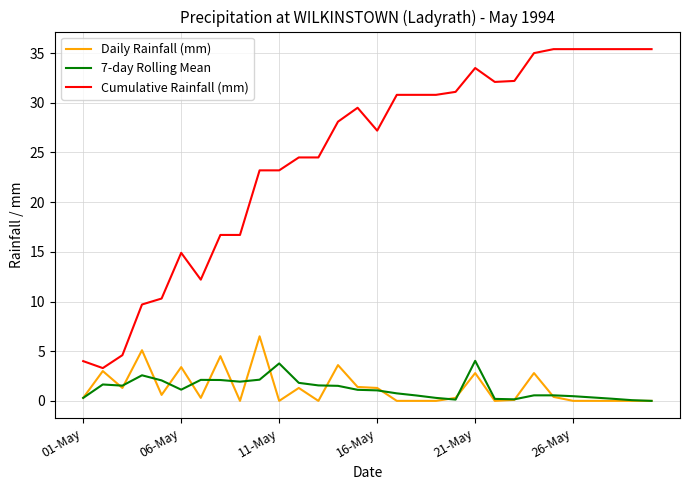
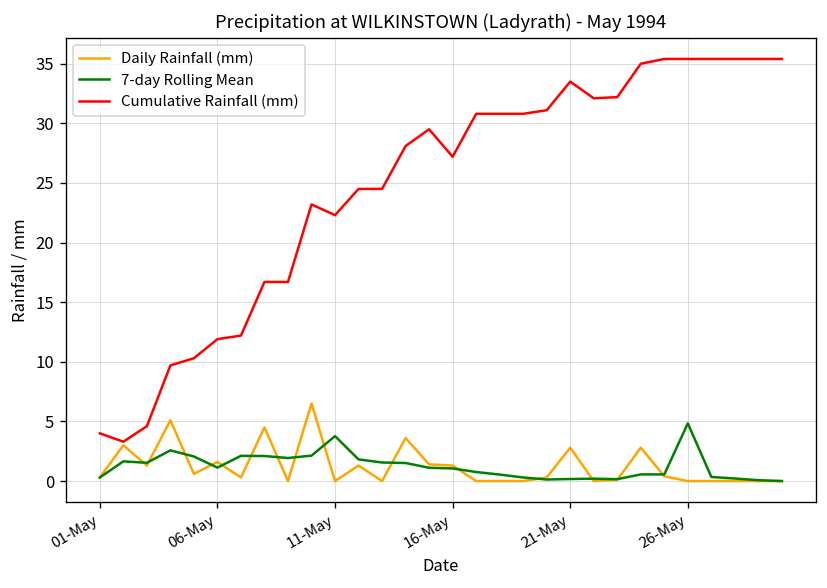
Daily Rainfall (mm), 06-May: 3 -> 2
Cumulative Rainfall (mm), 06-May: 15 -> 12
Cumulative Rainfall (mm), 11-May: 23 -> 22
7-day Rolling Mean, 21-May: 4 -> 0
7-day Rolling Mean, 26-May: 0 -> 5
